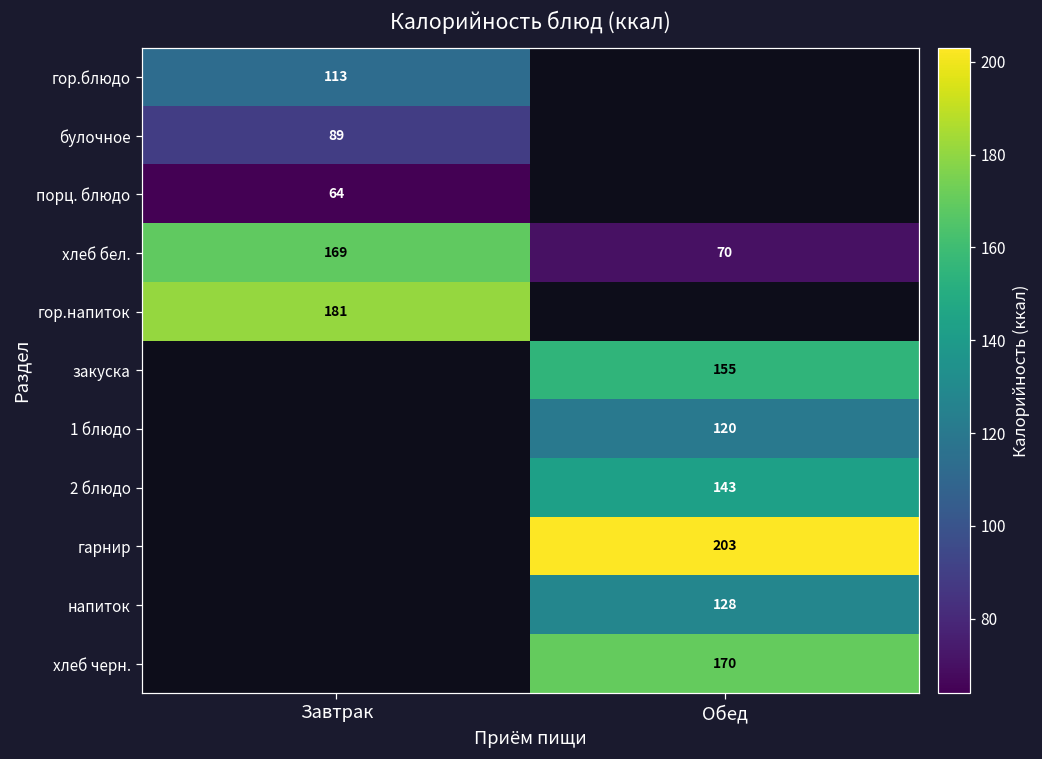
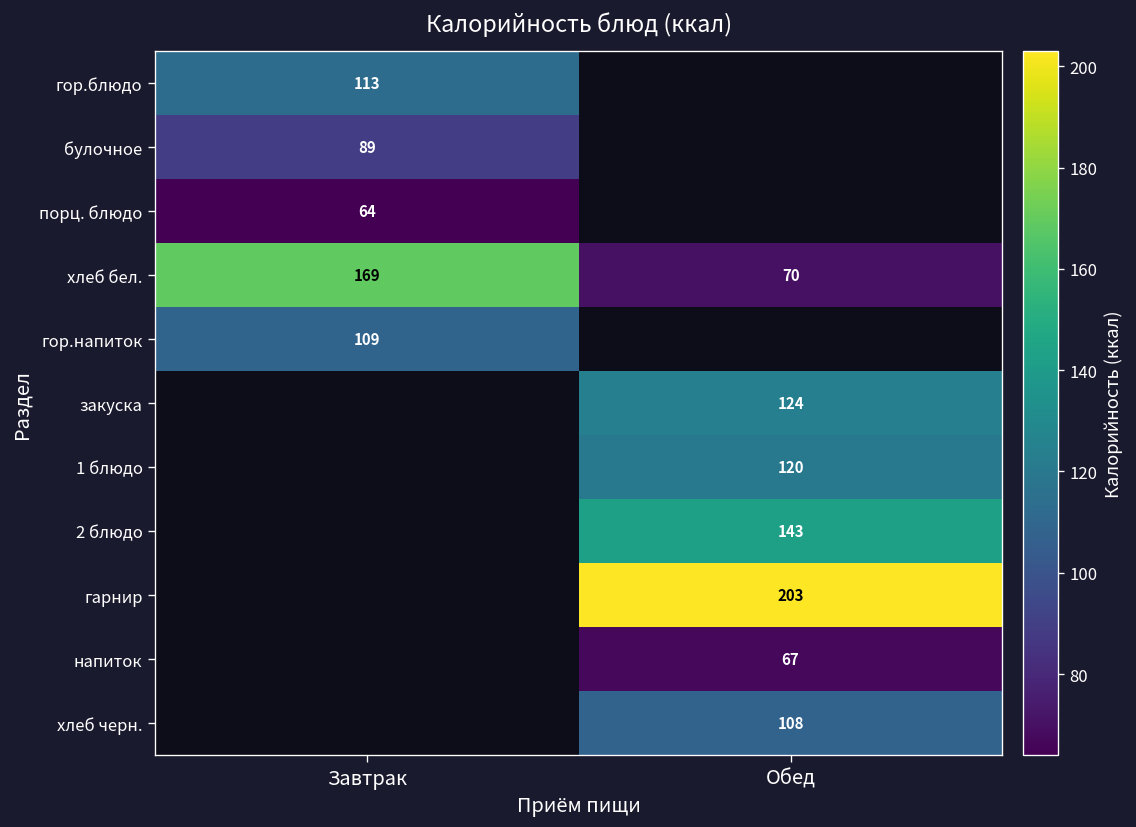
гор.напиток, Завтрак: 181 -> 109
закуска, Обед: 155 -> 124
напиток, Обед: 128 -> 67
хлеб черн., Обед: 170 -> 108
